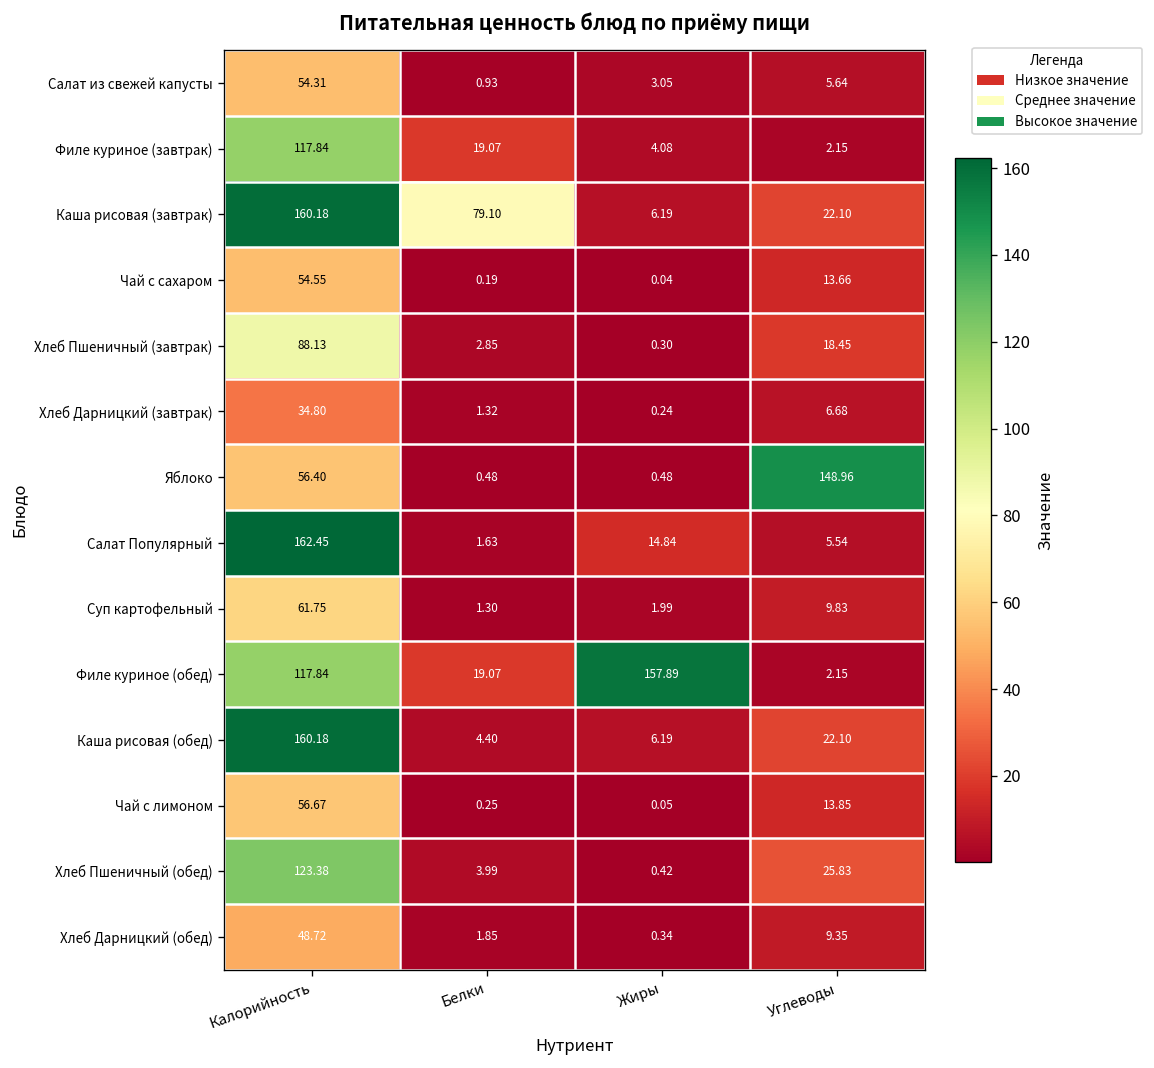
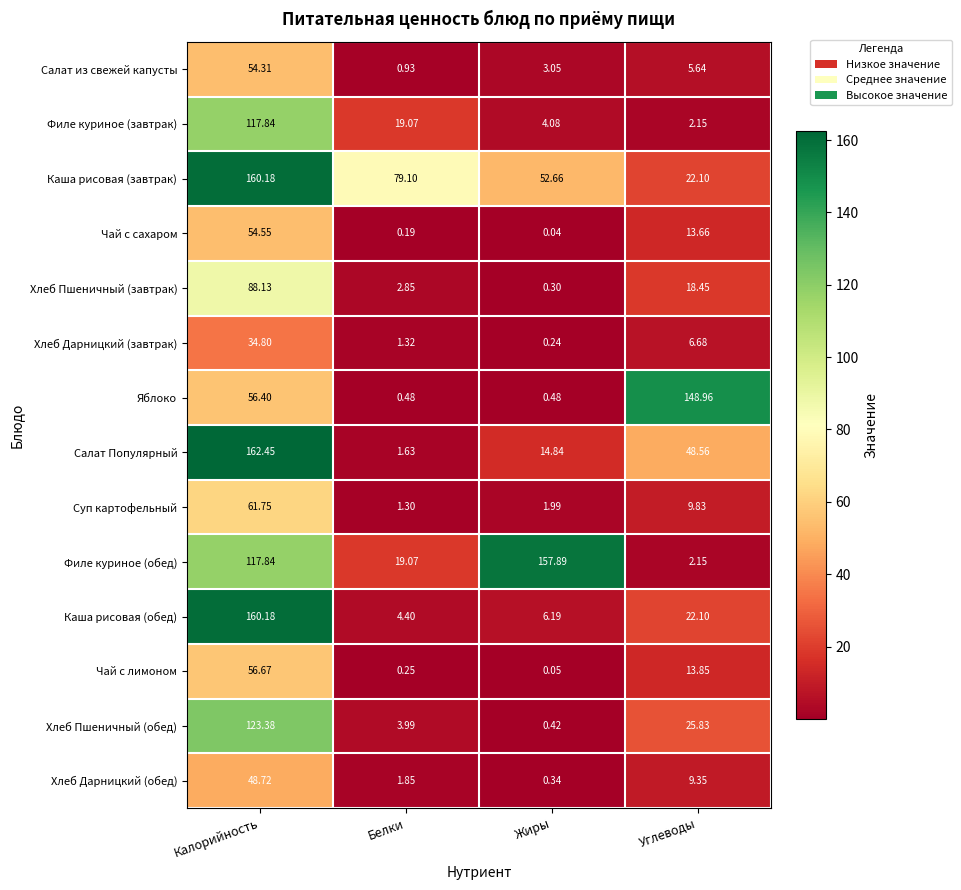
Каша рисовая (завтрак), Жиры: 6.19 -> 52.66
Салат Популярный, Углеводы: 5.54 -> 48.56
